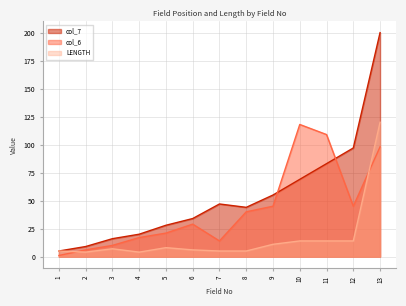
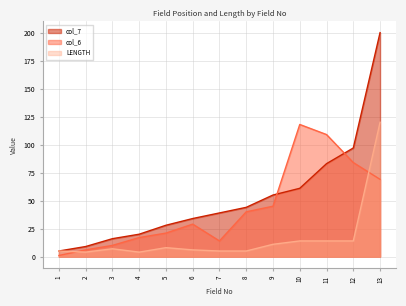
col_7, 7: 47 -> 39
col_7, 10: 69 -> 61
col_6, 12: 45 -> 84
col_6, 13: 98 -> 69
